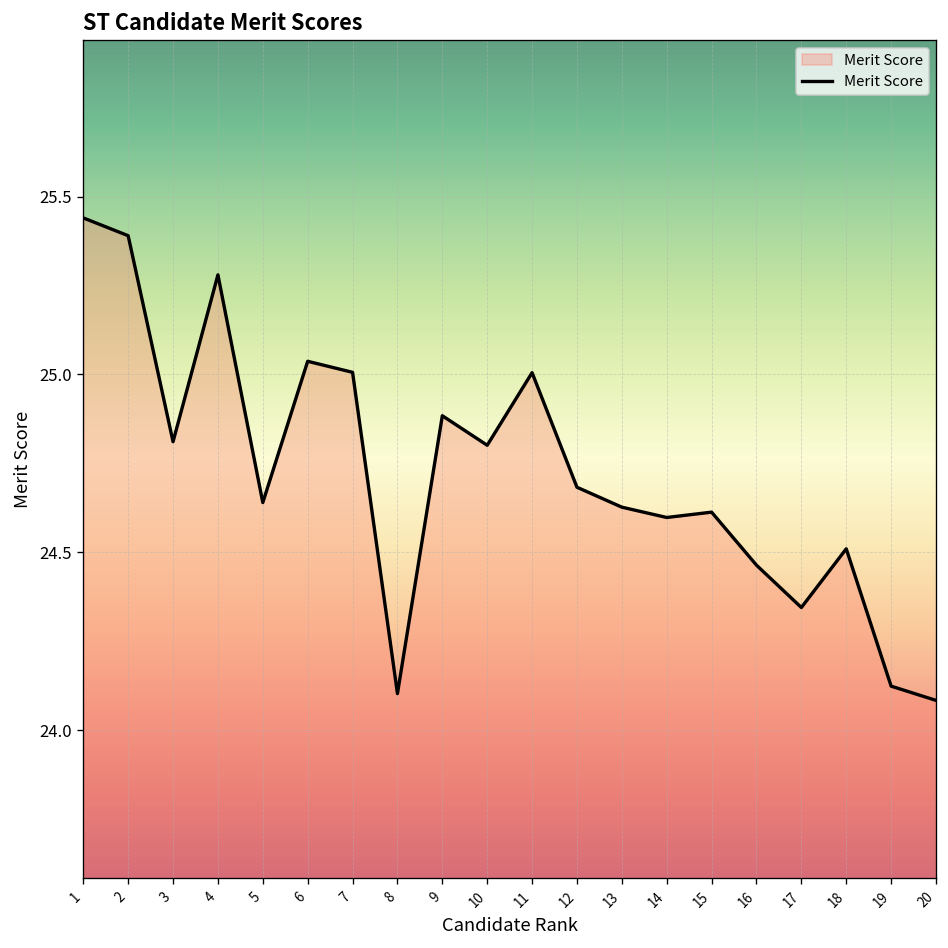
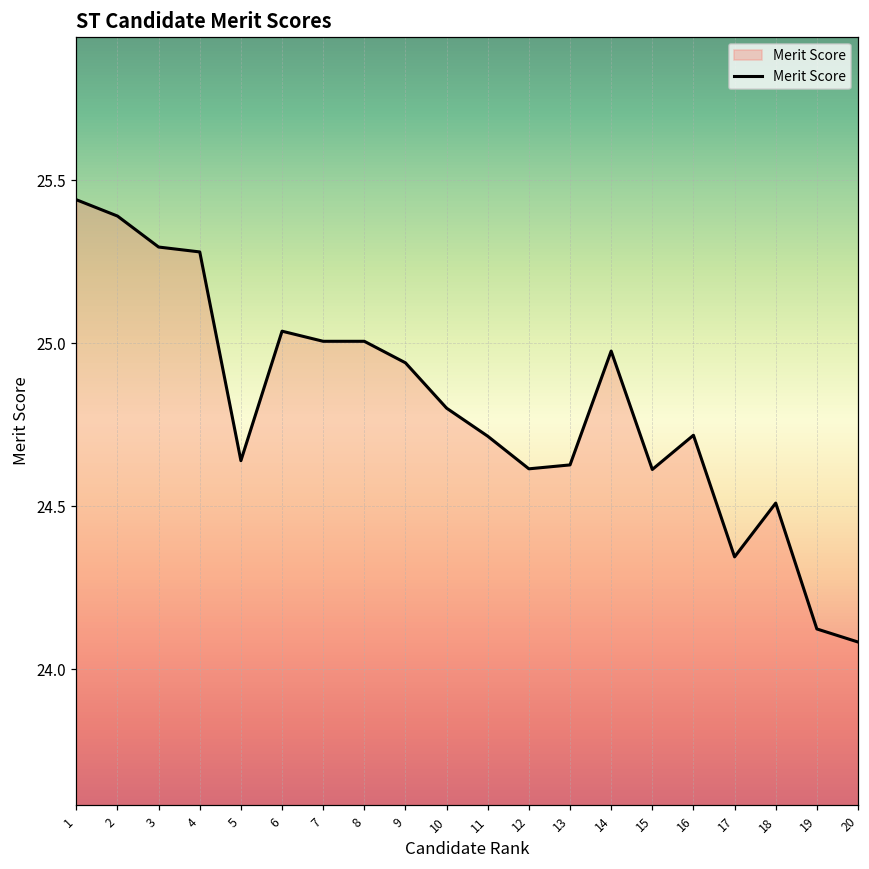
3: 24.81 -> 25.30
8: 24.10 -> 25.01
9: 24.88 -> 24.94
11: 25.01 -> 24.72
12: 24.68 -> 24.62
14: 24.60 -> 24.98
16: 24.46 -> 24.72
